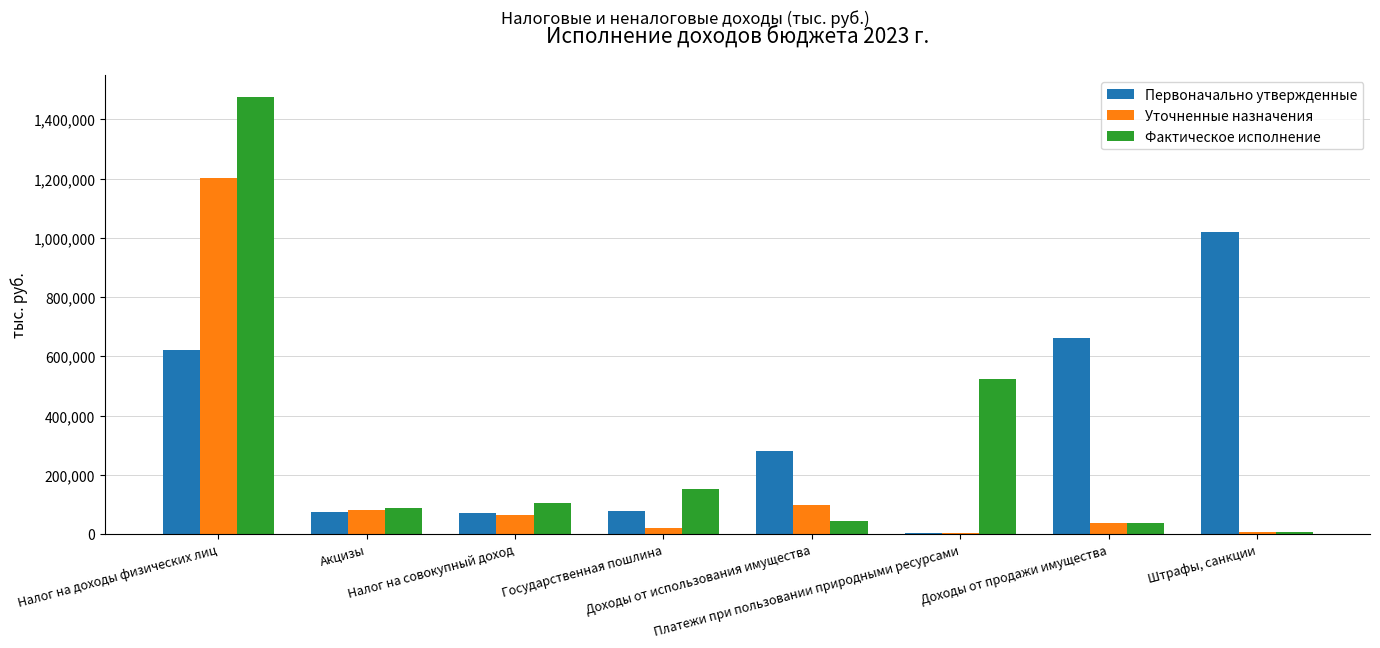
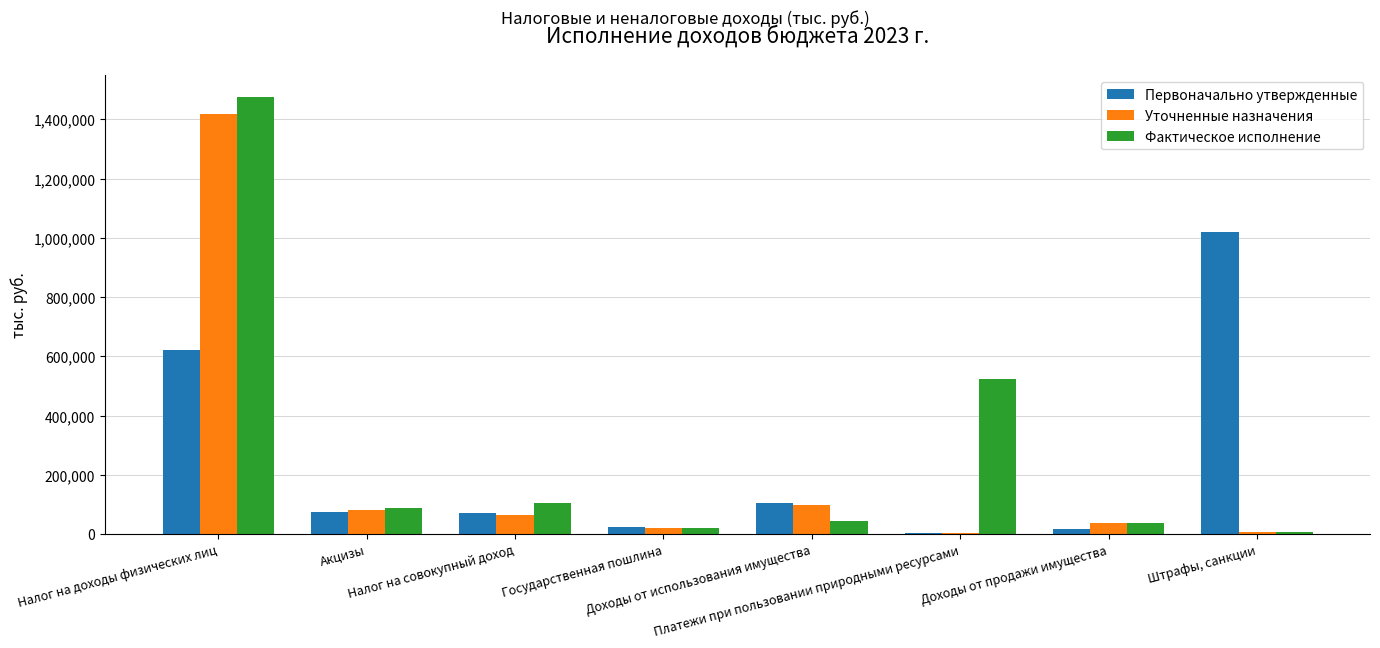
Уточненные назначения, Налог на доходы физических лиц: 1,200,000 -> 1,420,000
Первоначально утвержденные, Государственная пошлина: 80,000 -> 30,000
Фактическое исполнение, Государственная пошлина: 150,000 -> 20,000
Первоначально утвержденные, Доходы от использования имущества: 280,000 -> 110,000
Первоначально утвержденные, Доходы от продажи имущества: 660,000 -> 20,000
